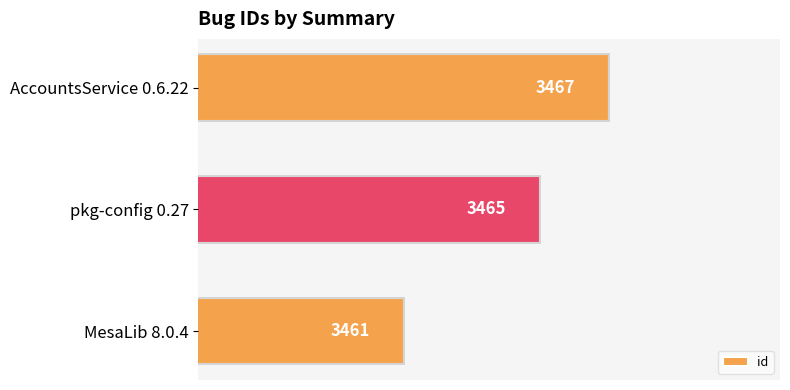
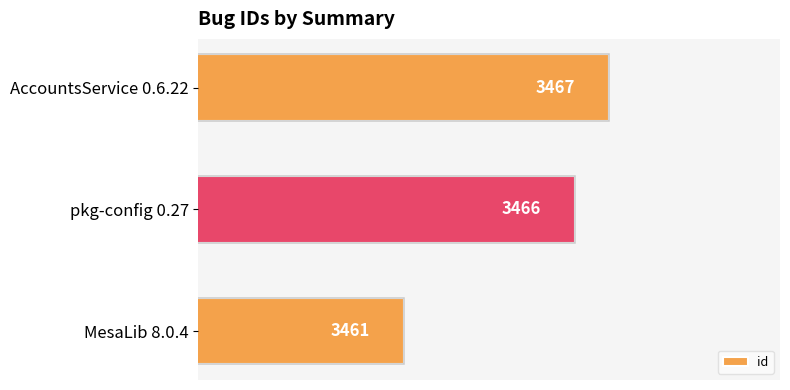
pkg-config 0.27: 3465 -> 3466
